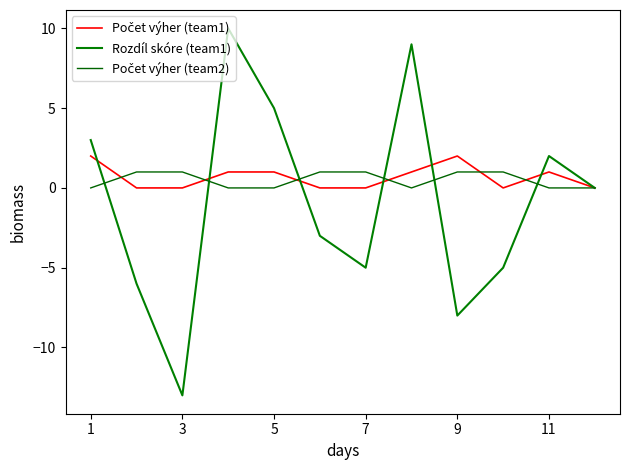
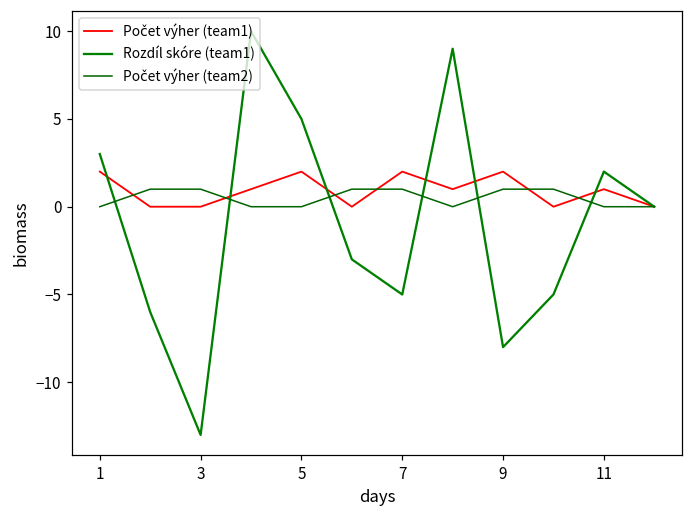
Počet výher (team1), 5: 1 -> 2
Počet výher (team1), 7: 0 -> 2
